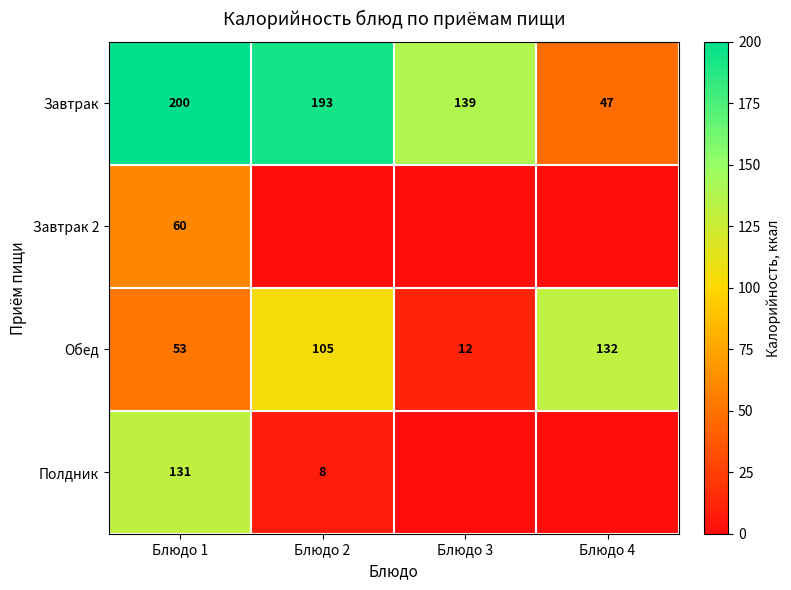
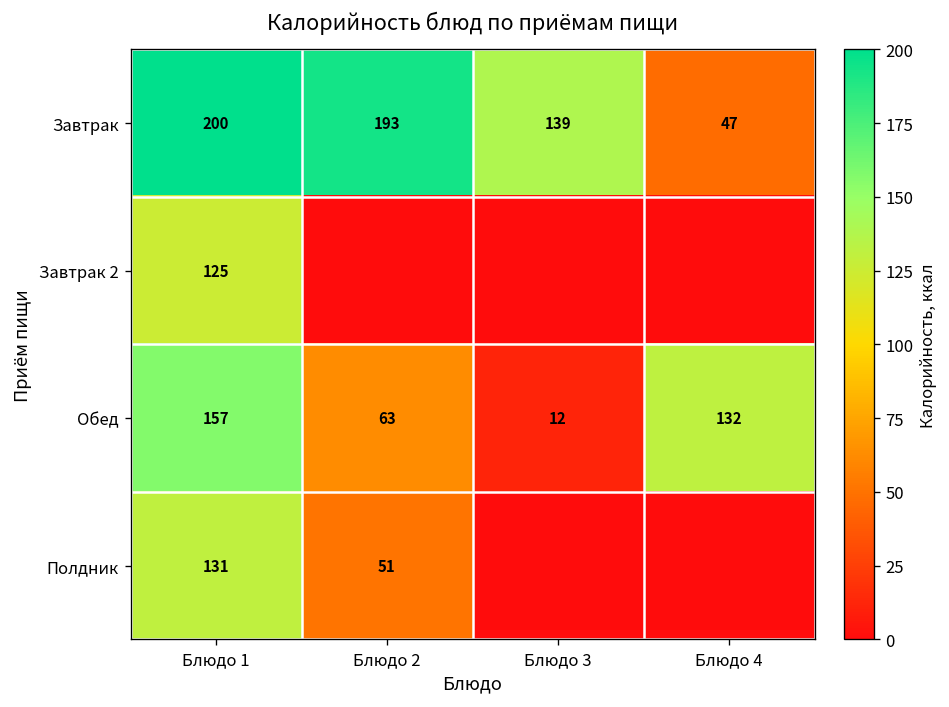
Завтрак 2, Блюдо 1: 60 -> 125
Обед, Блюдо 1: 53 -> 157
Обед, Блюдо 2: 105 -> 63
Полдник, Блюдо 2: 8 -> 51
